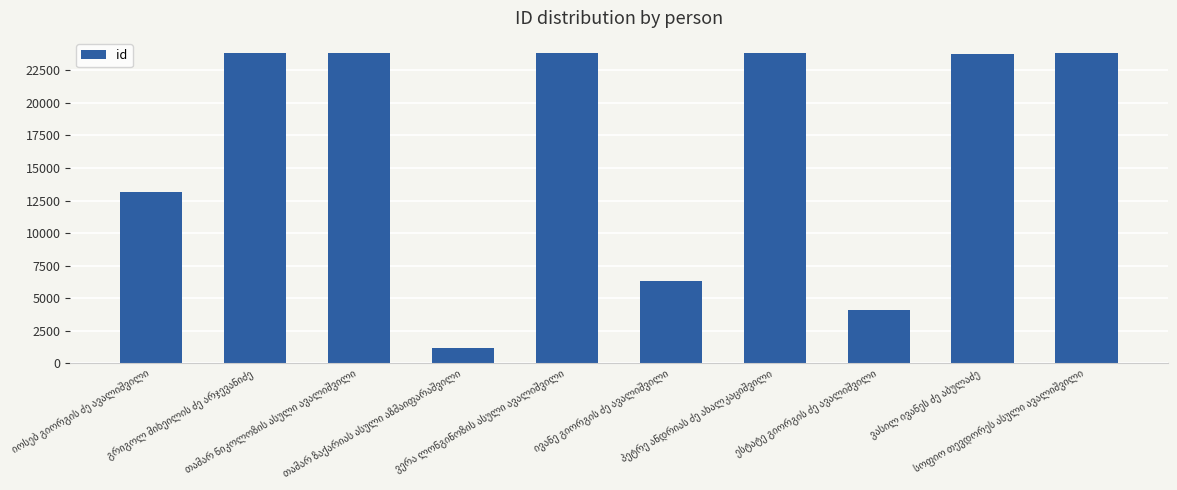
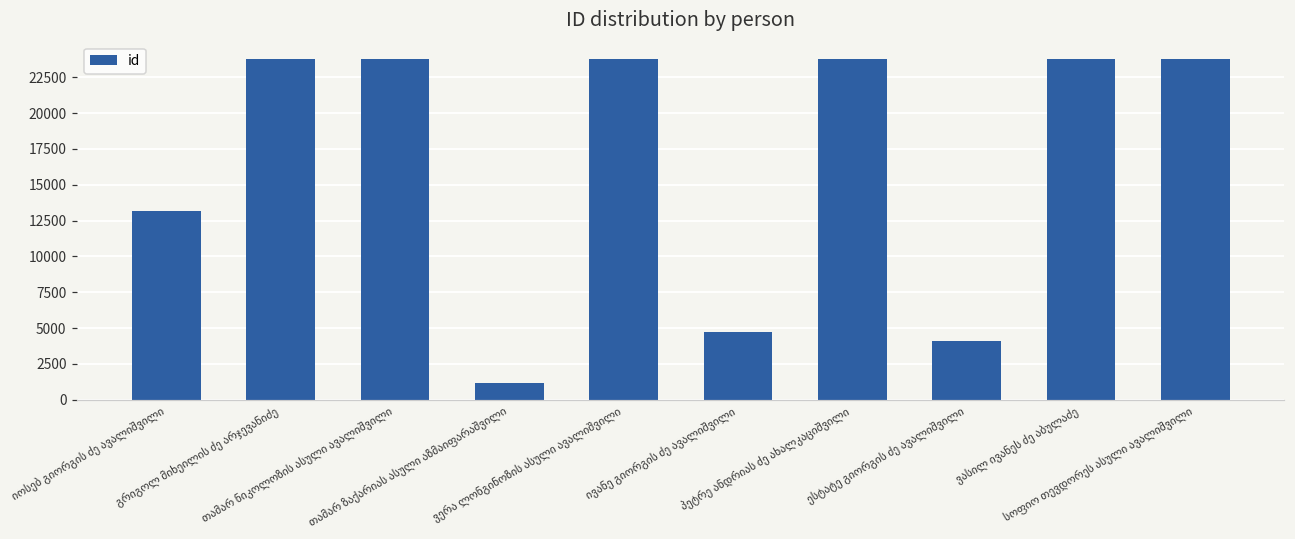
ივანე გიორგის ძე ავალიშვილი: 6400 -> 4700
